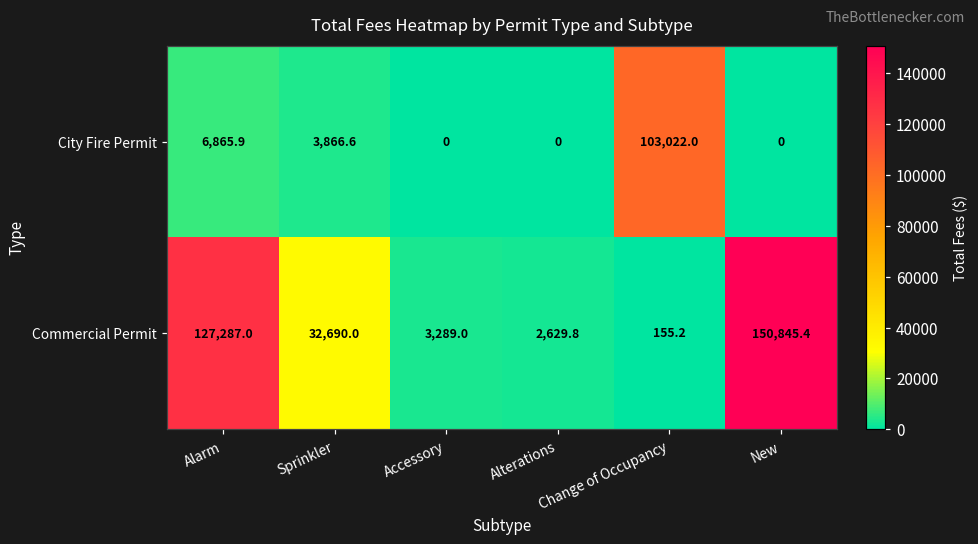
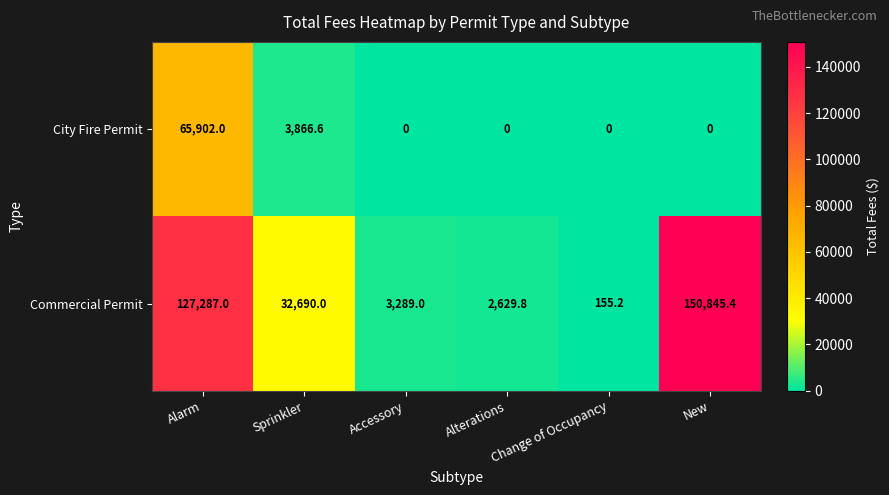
City Fire Permit, Alarm: 6,865.9 -> 65,902.0
City Fire Permit, Change of Occupancy: 103,022.0 -> 0
